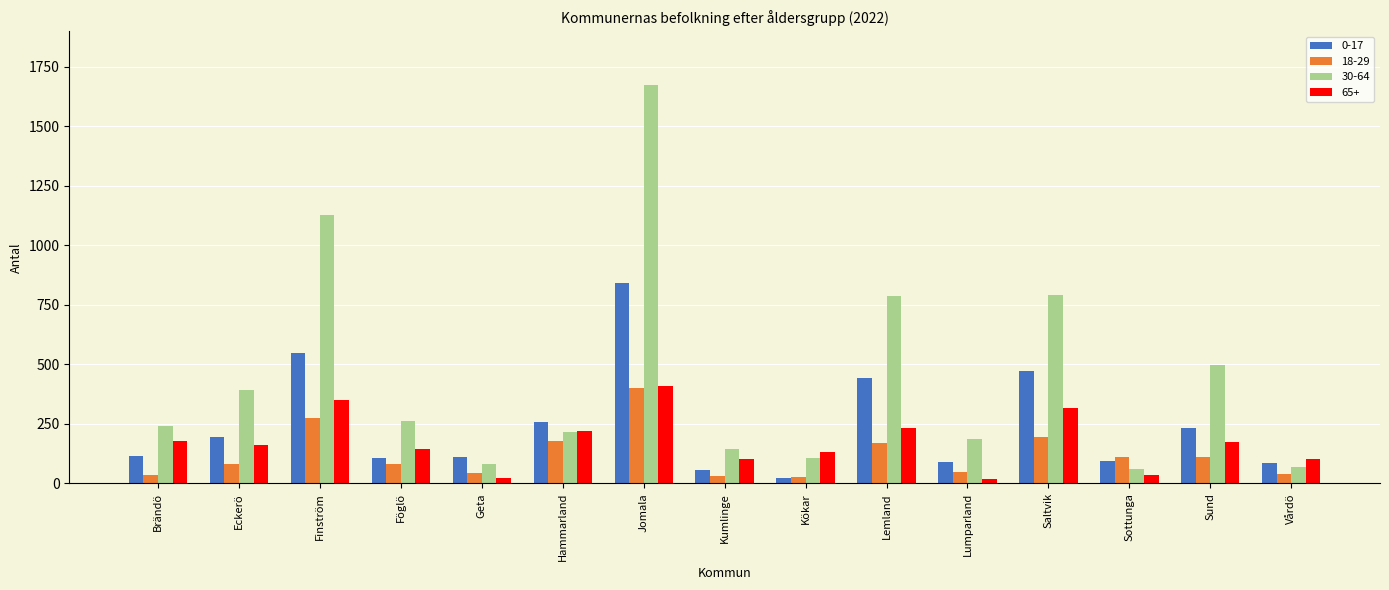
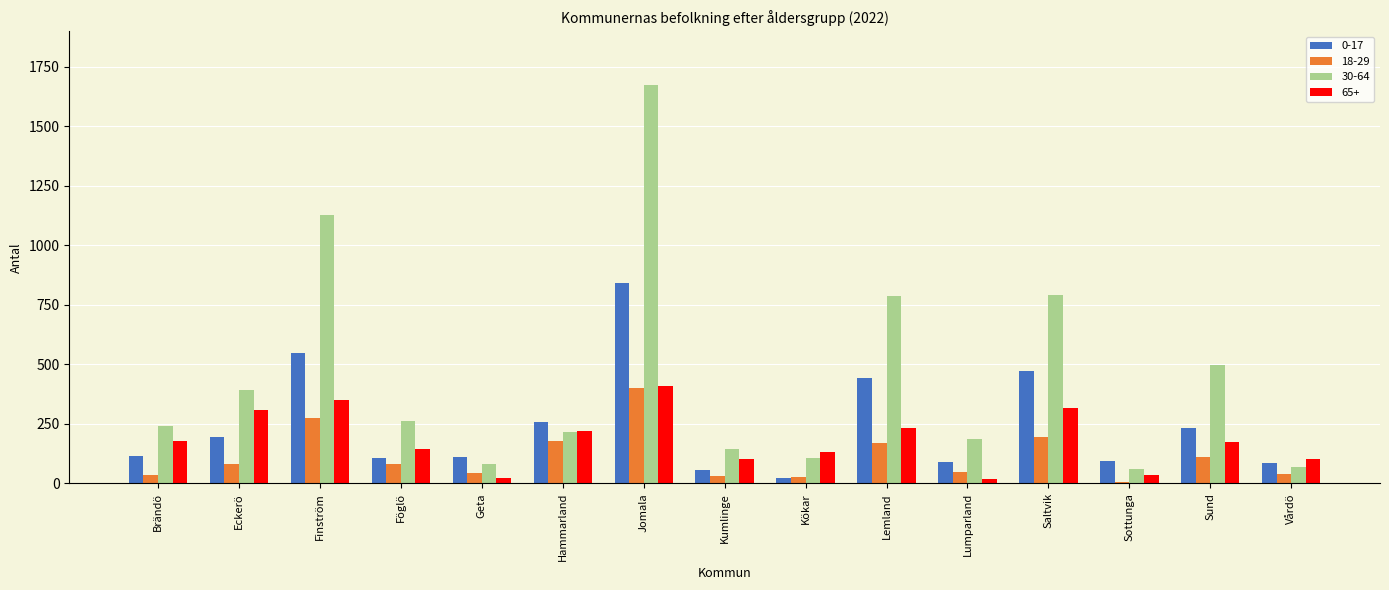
65+, Eckerö: 160 -> 310
18-29, Sottunga: 110 -> 10
